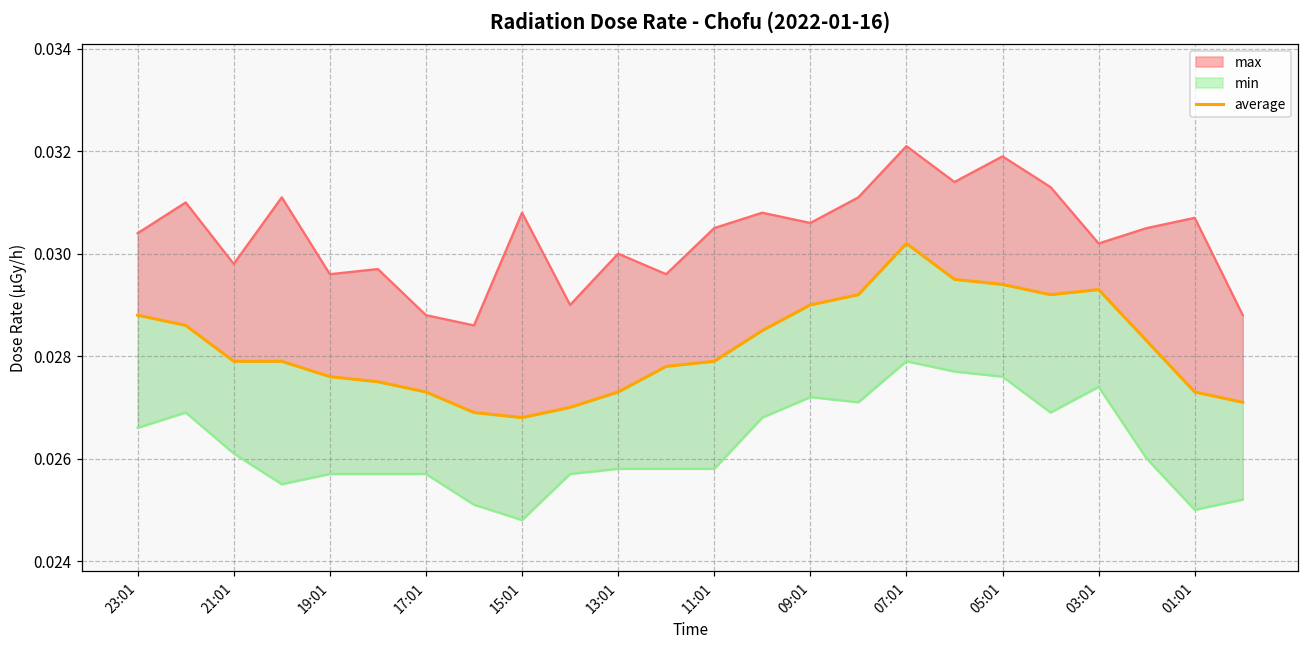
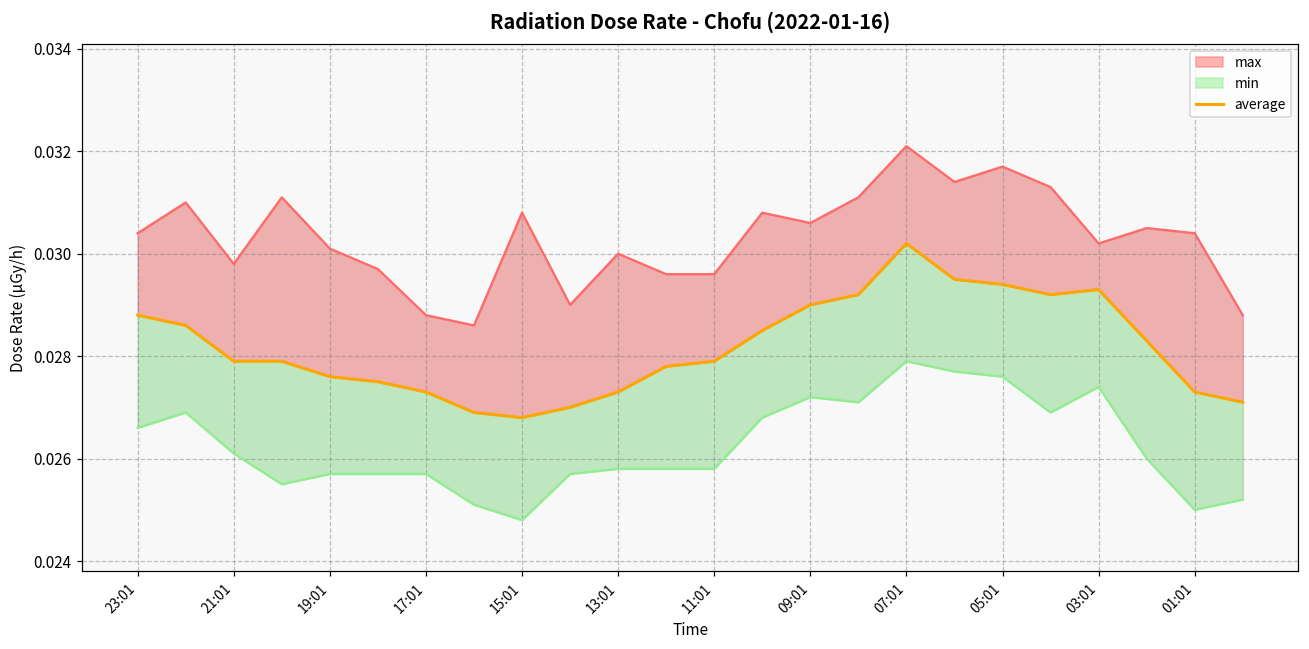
max, 19:01: 0.0296 -> 0.0301
max, 11:01: 0.0305 -> 0.0296
max, 05:01: 0.0319 -> 0.0317
max, 01:01: 0.0307 -> 0.0304
